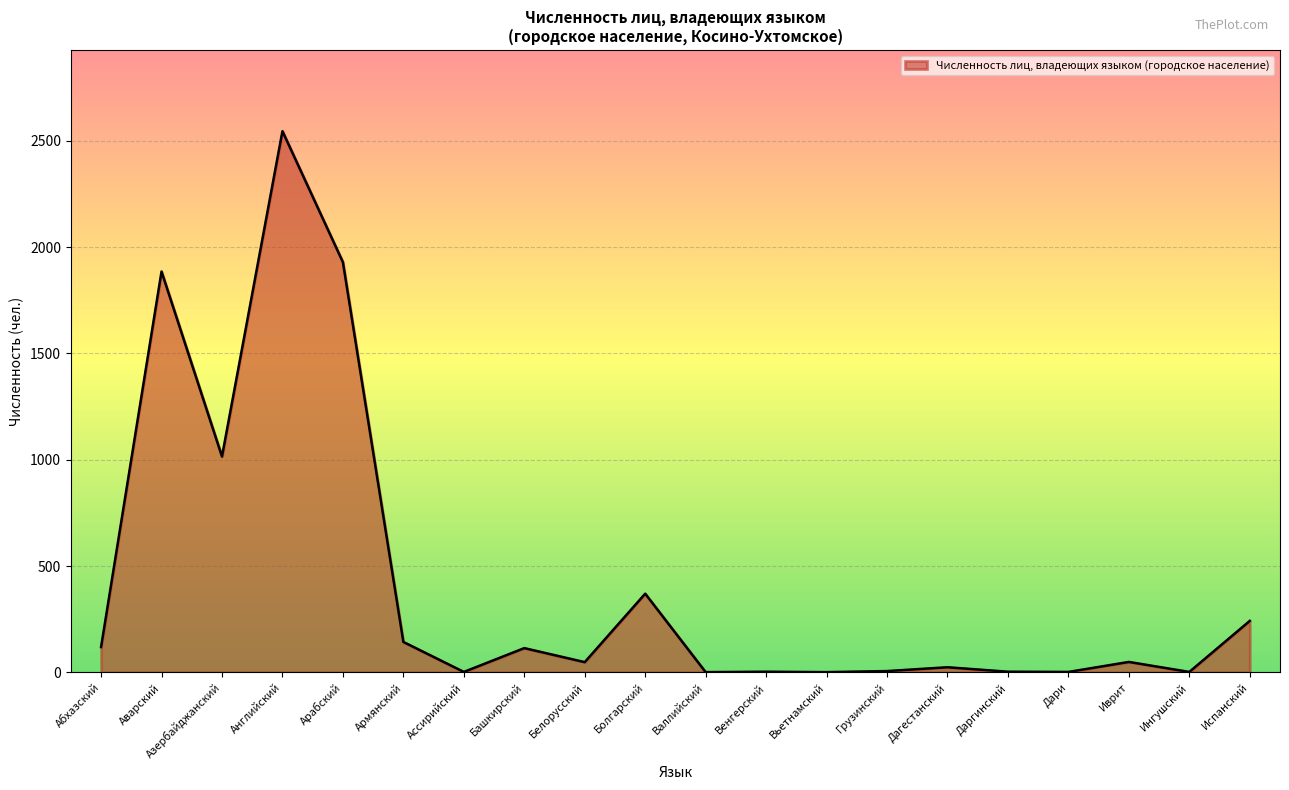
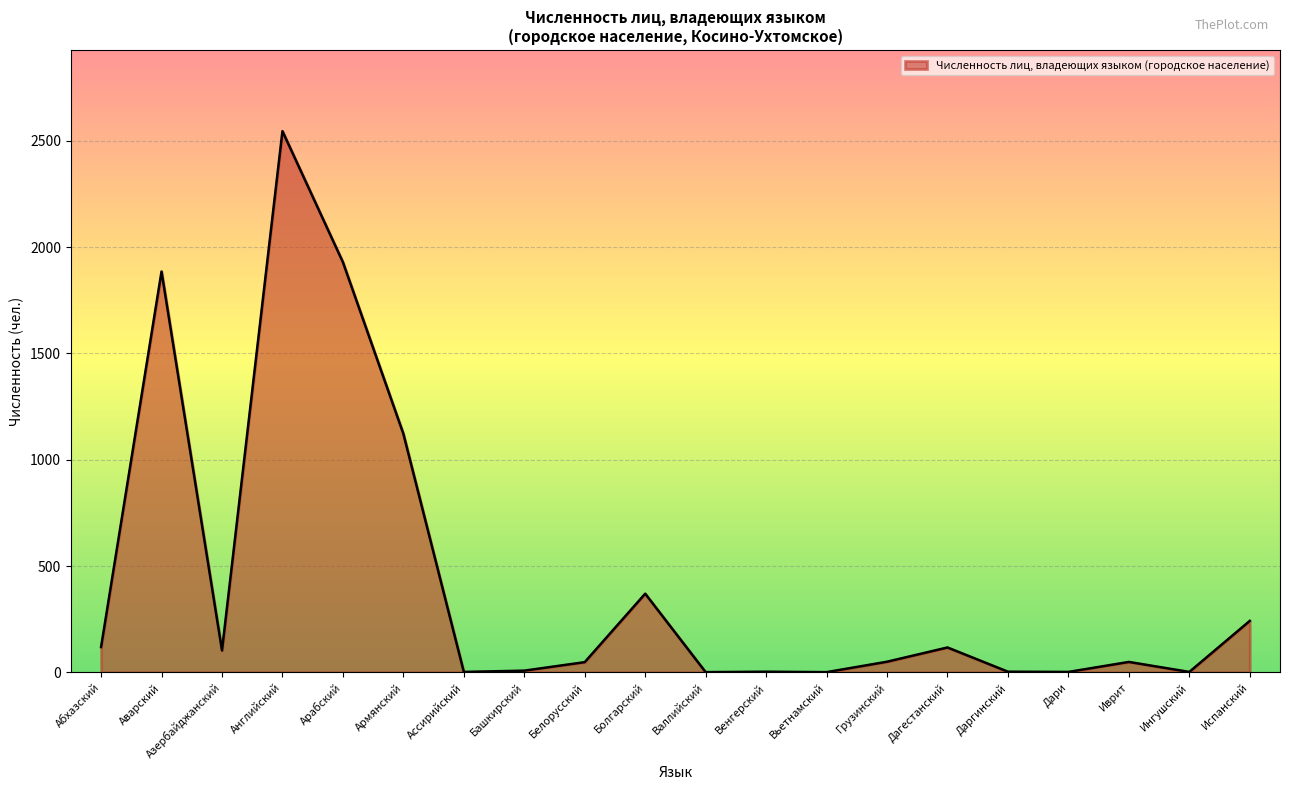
Азербайджанский: 1020 -> 100
Армянский: 140 -> 1120
Башкирский: 110 -> 10
Грузинский: 10 -> 50
Дагестанский: 20 -> 120
